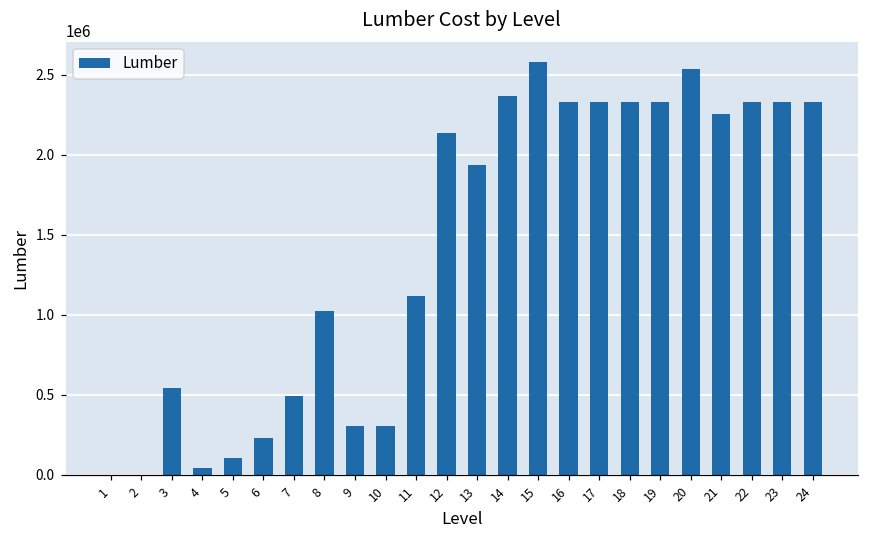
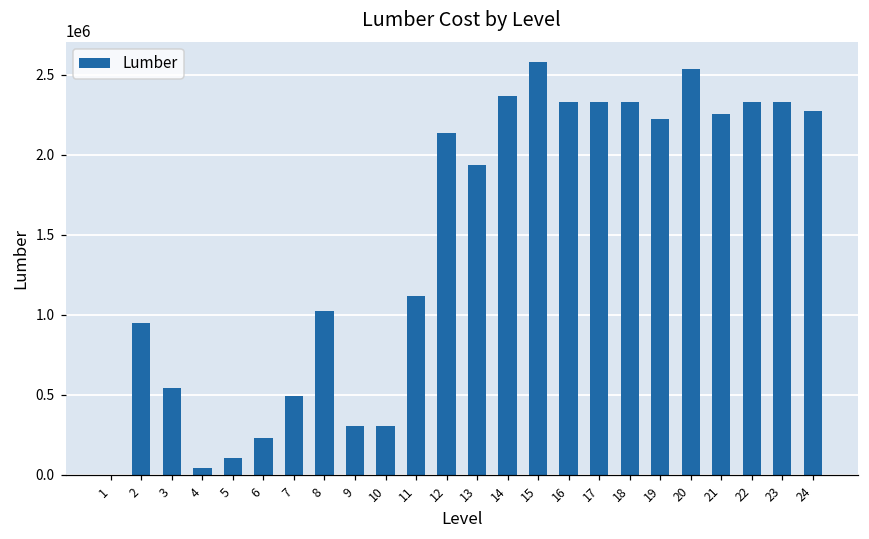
2: 0 -> 950000
19: 2330000 -> 2220000
24: 2330000 -> 2270000
